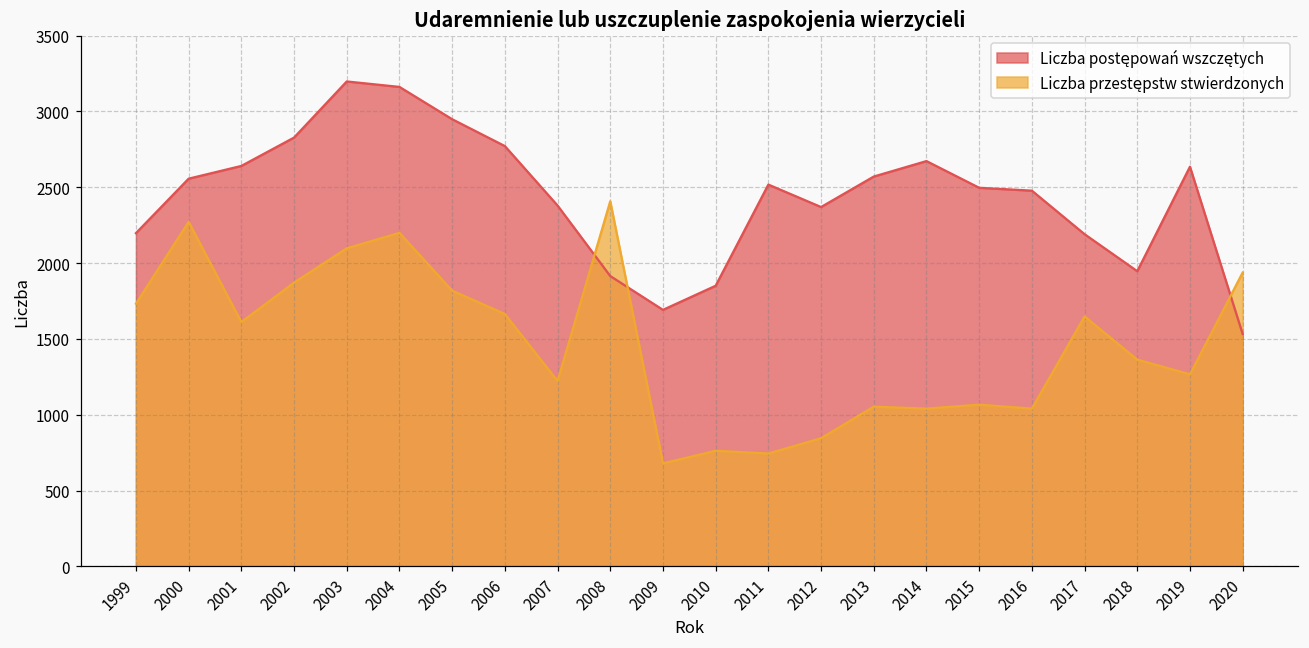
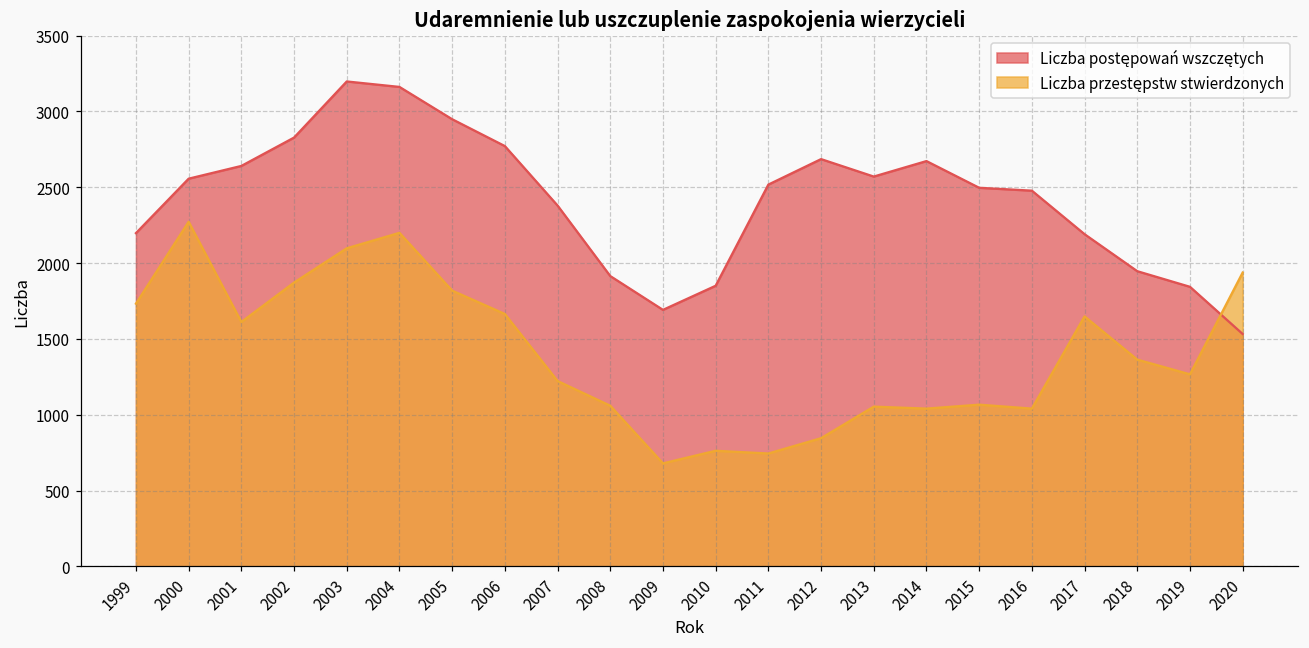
Liczba przestępstw stwierdzonych, 2008: 2410 -> 1060
Liczba postępowań wszczętych, 2012: 2370 -> 2690
Liczba postępowań wszczętych, 2019: 2640 -> 1840
